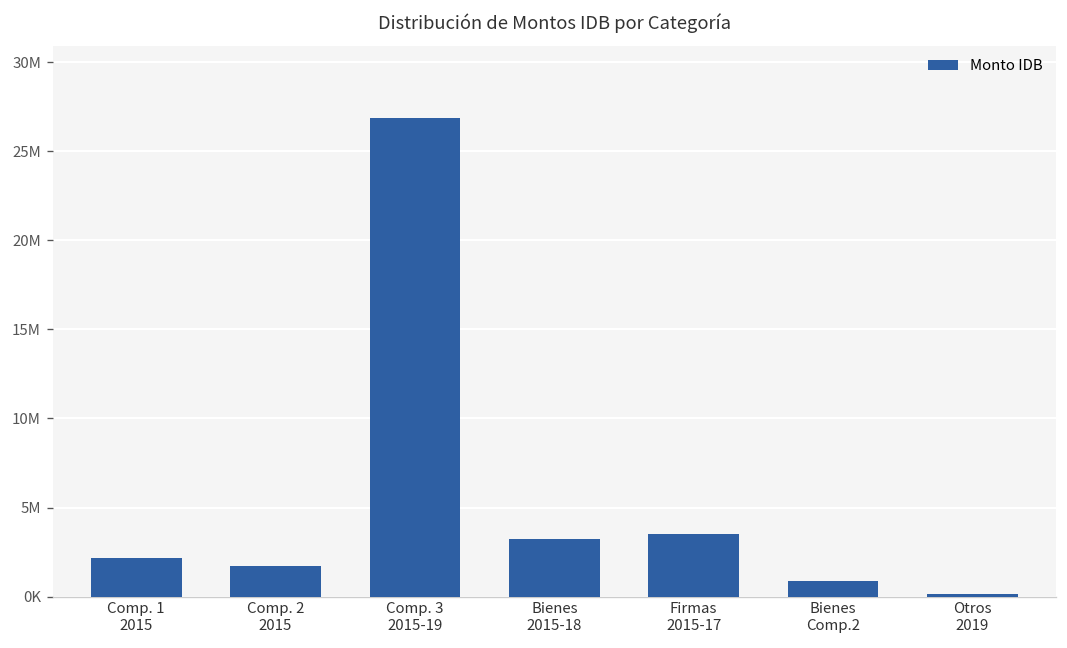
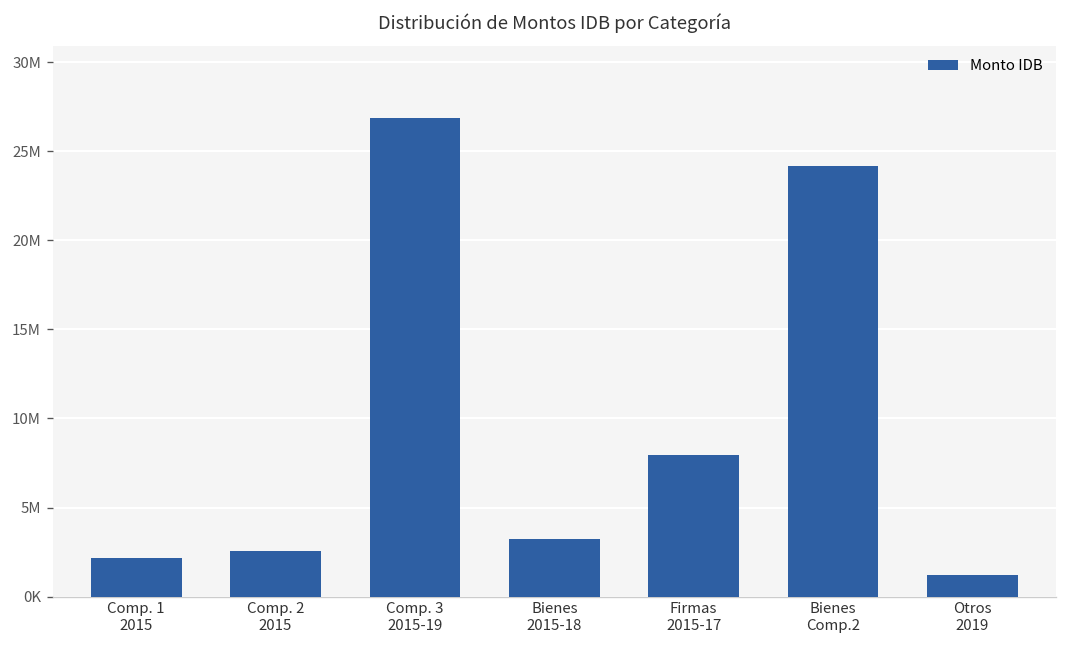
Comp. 2 2015: 1700000 -> 2600000
Firmas 2015-17: 3500000 -> 7900000
Bienes Comp.2: 900000 -> 24200000
Otros 2019: 200000 -> 1200000
